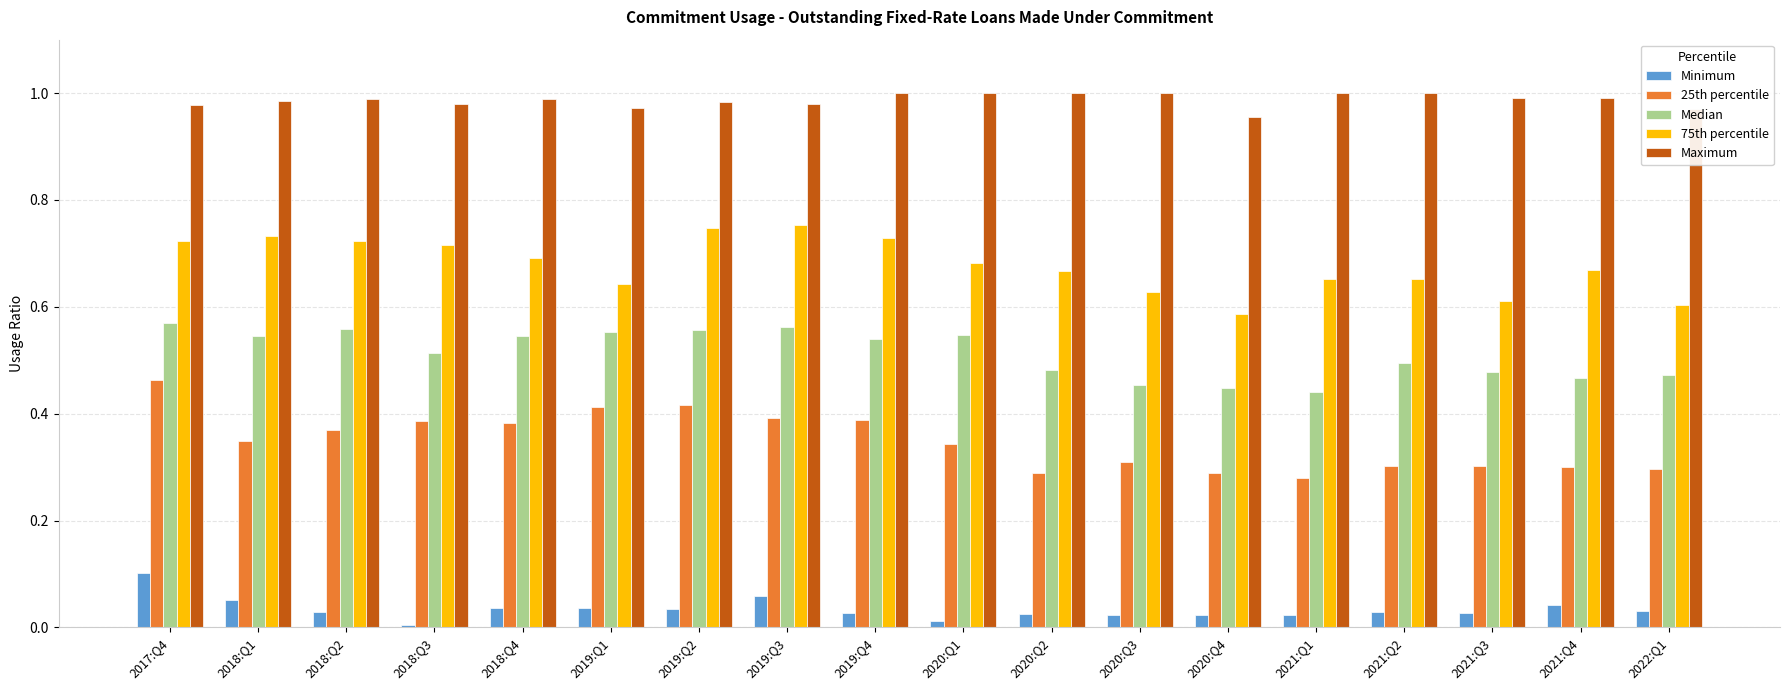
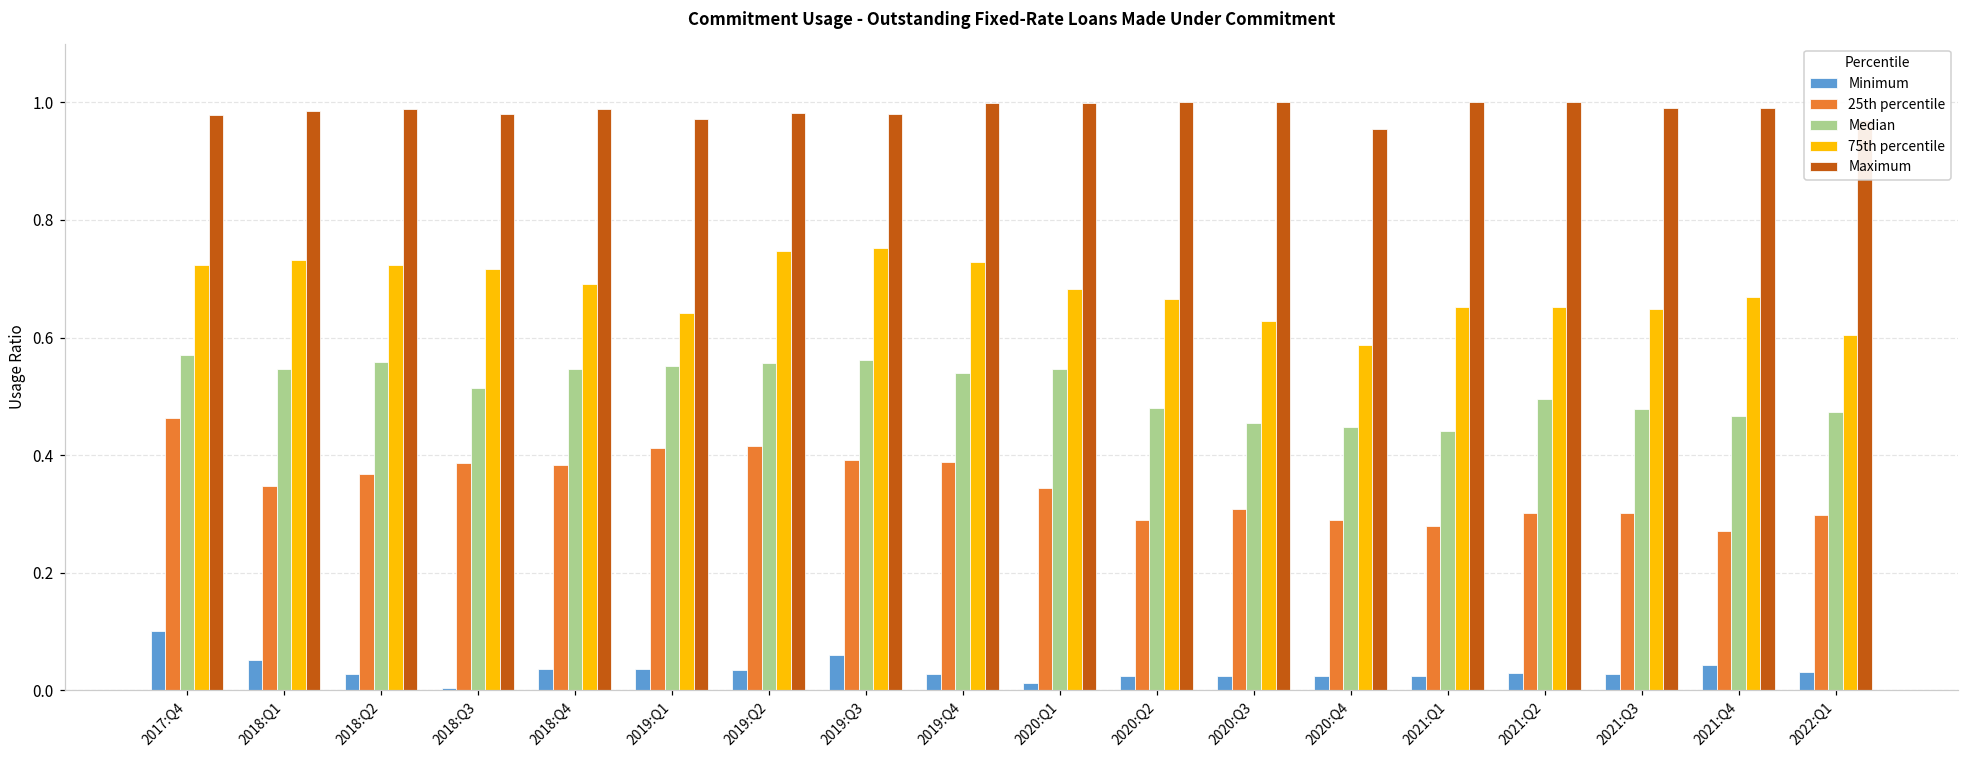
75th percentile, 2021:Q3: 0.61 -> 0.65
25th percentile, 2021:Q4: 0.30 -> 0.27
